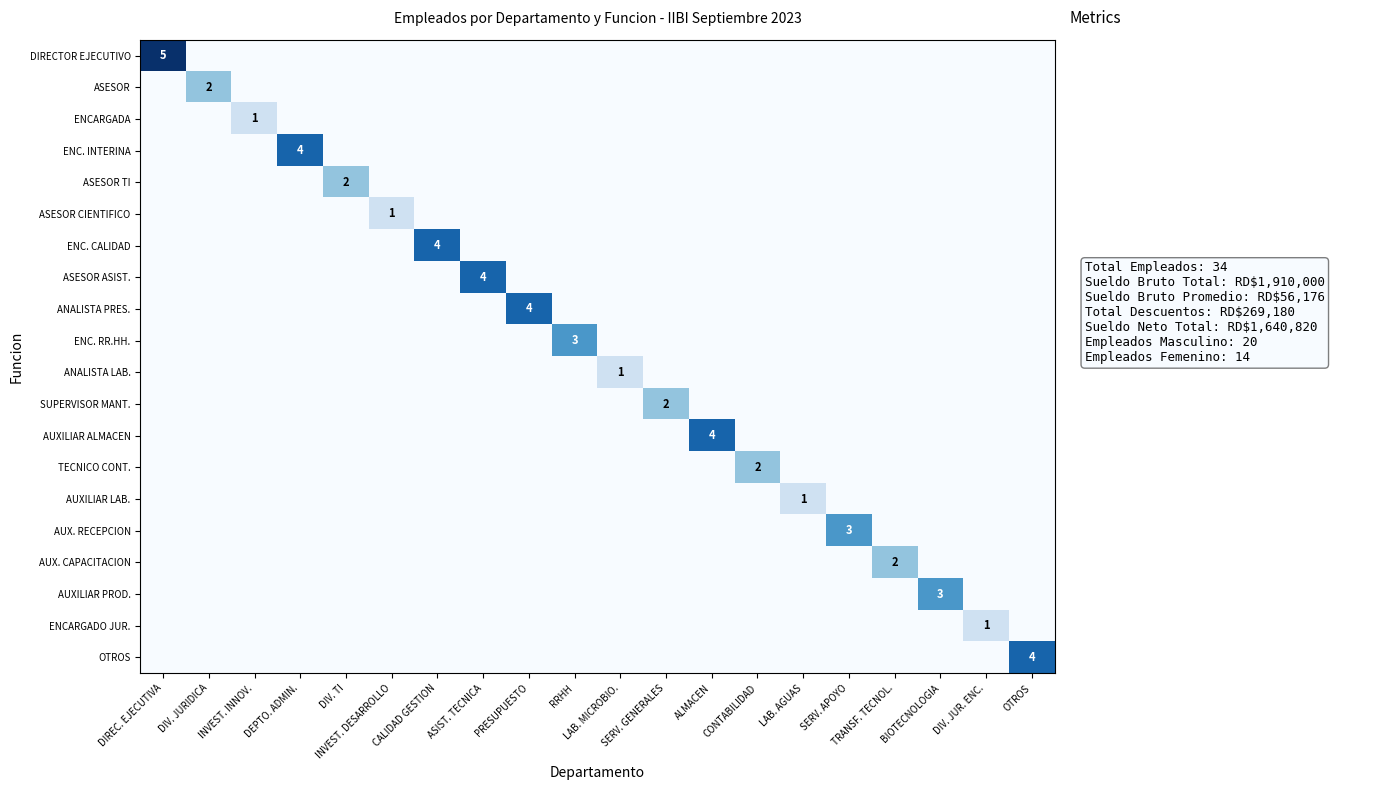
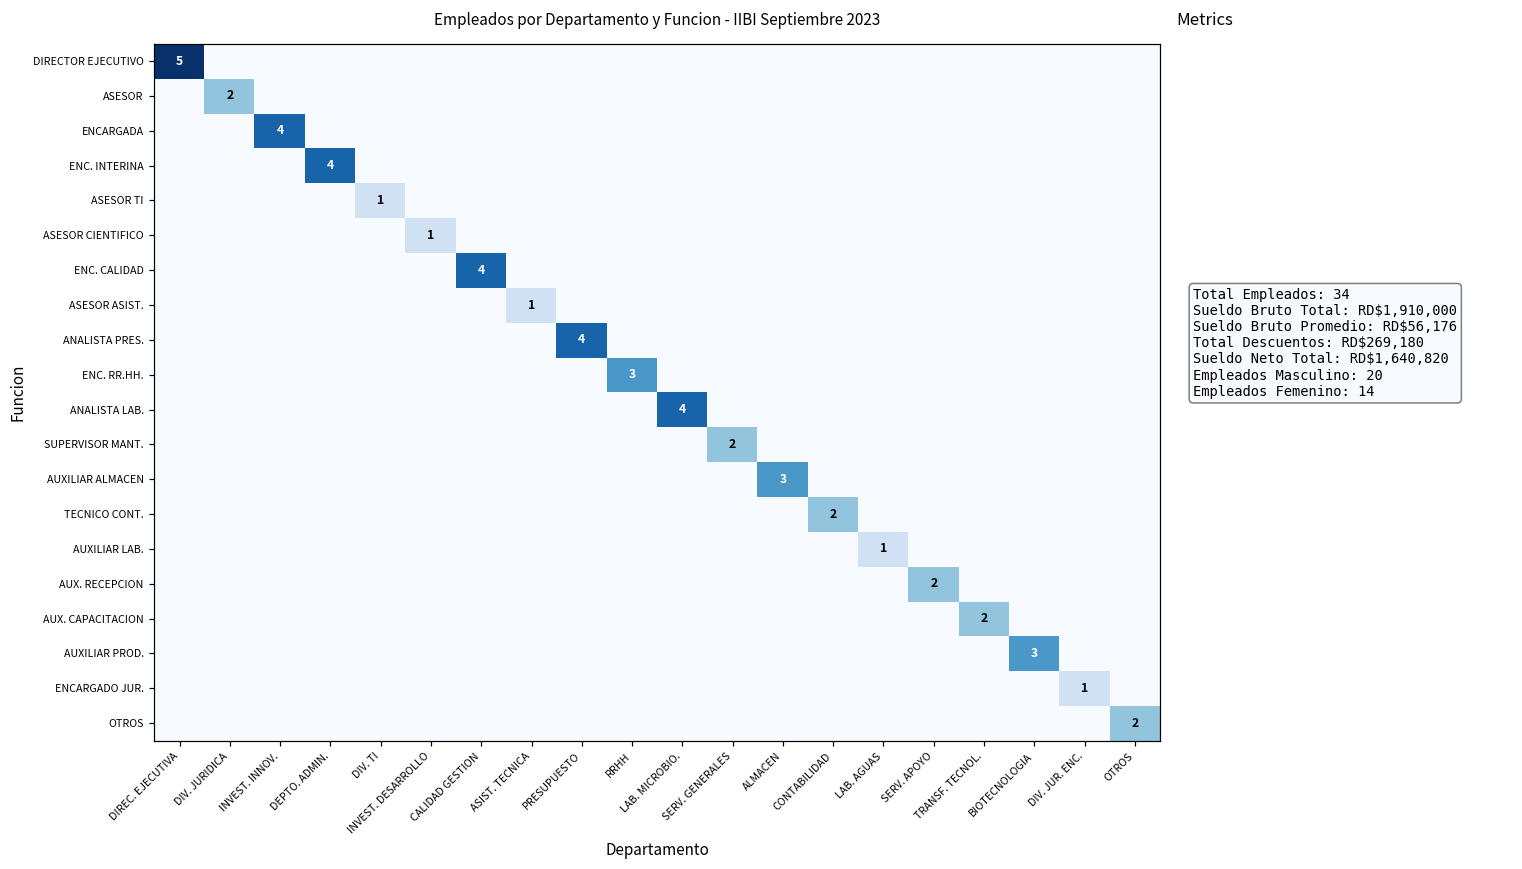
ENCARGADA, INVEST. INNOV.: 1 -> 4
ASESOR TI, DIV. TI: 2 -> 1
ASESOR ASIST., ASIST. TECNICA: 4 -> 1
ANALISTA LAB., LAB. MICROBIO.: 1 -> 4
AUXILIAR ALMACEN, ALMACEN: 4 -> 3
AUX. RECEPCION, SERV. APOYO: 3 -> 2
OTROS, OTROS: 4 -> 2
